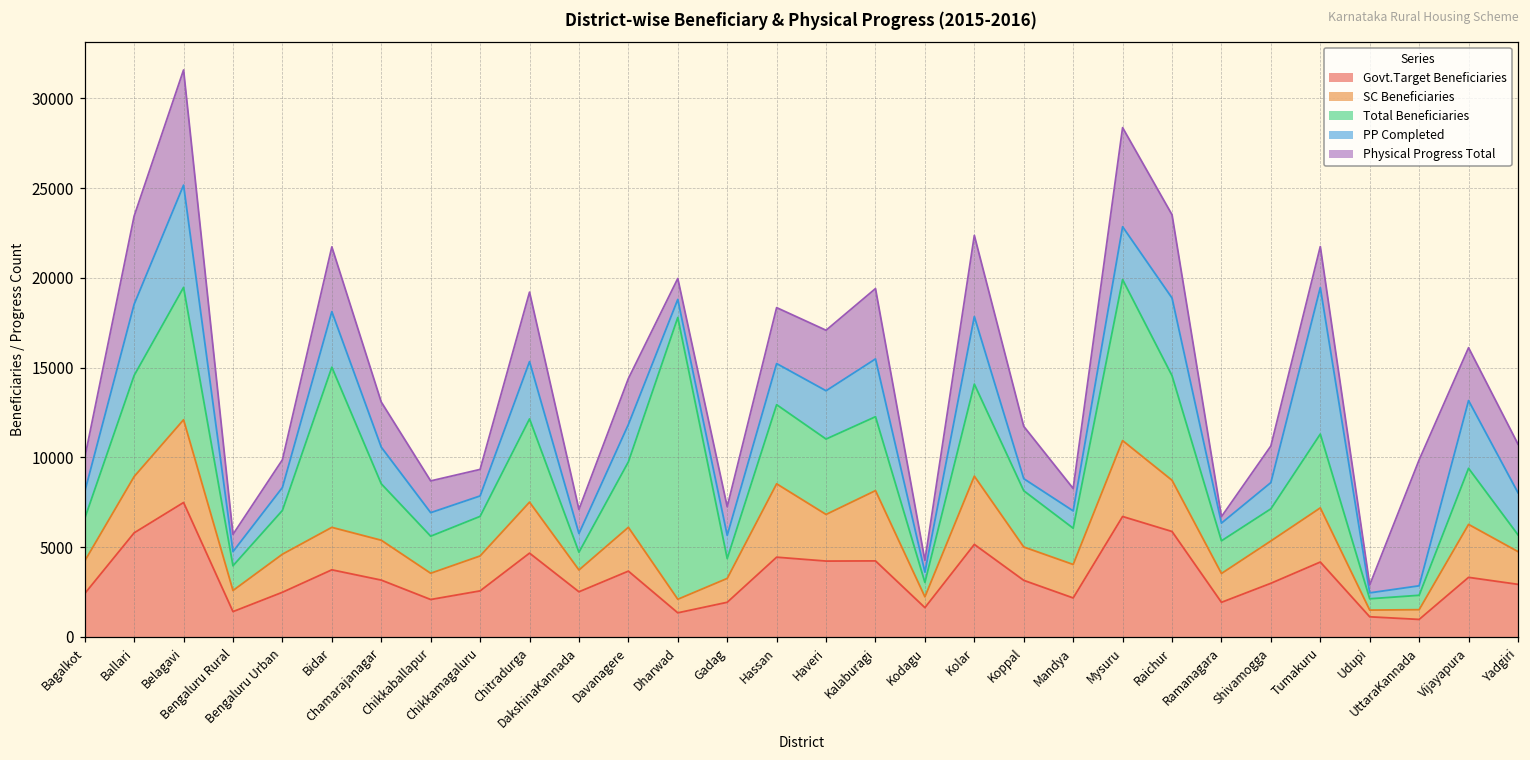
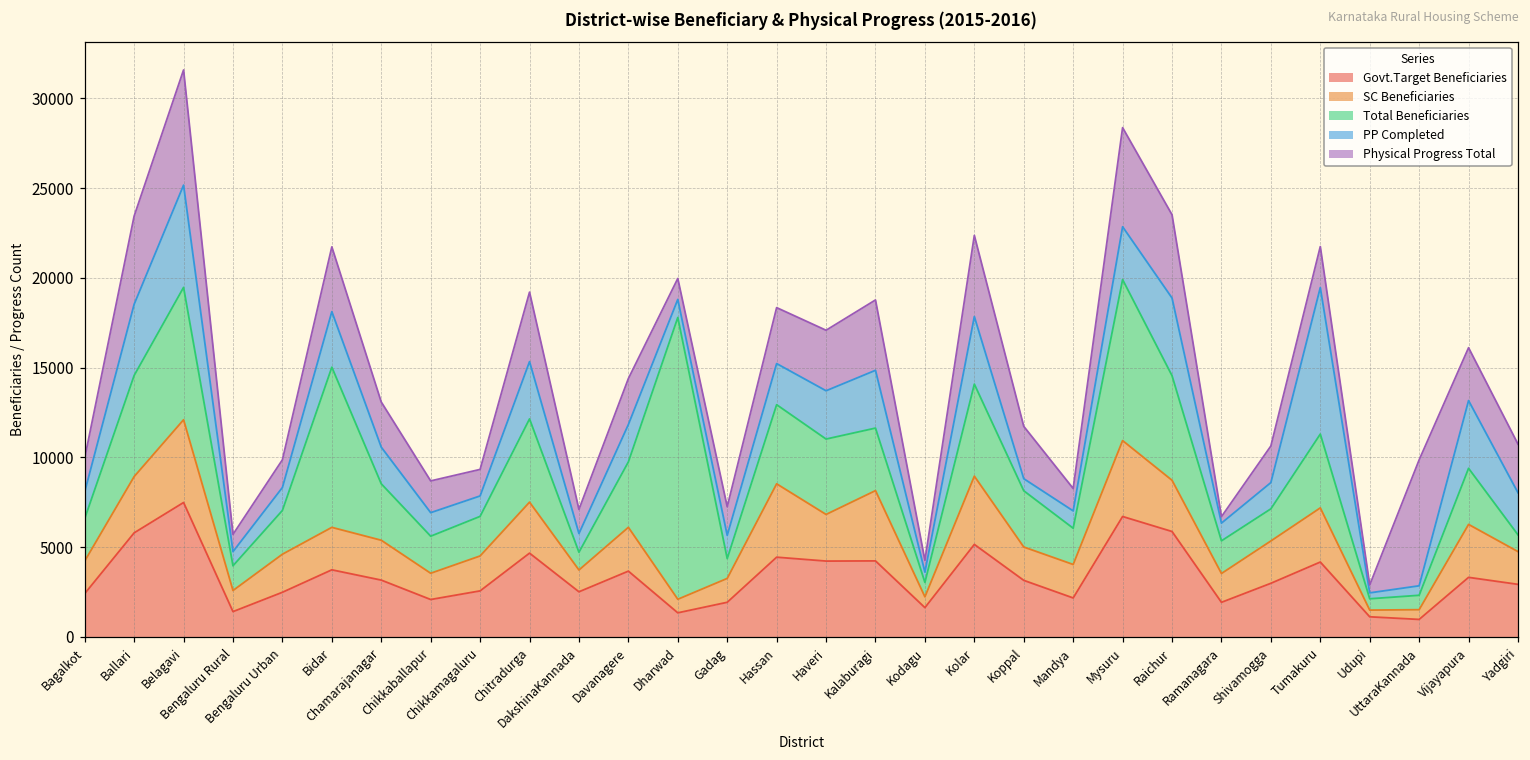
Total Beneficiaries, Kalaburagi: 4100 -> 3500
